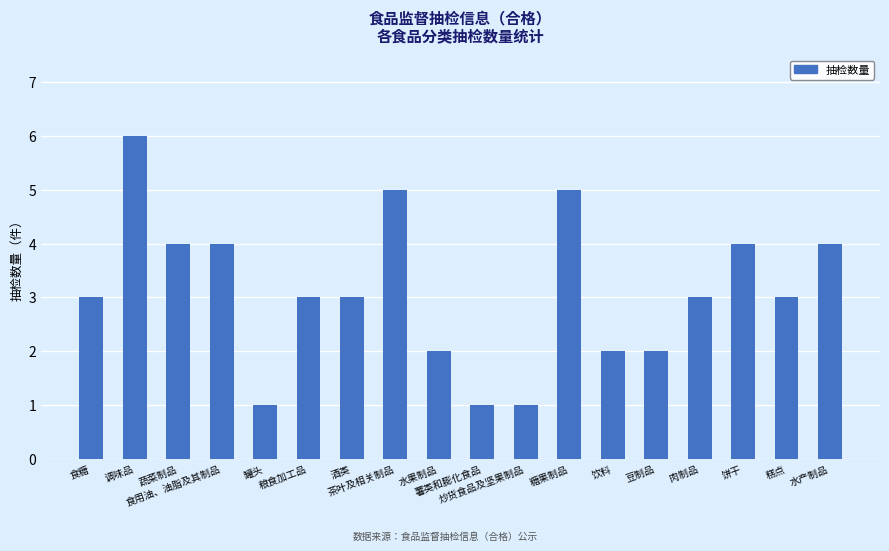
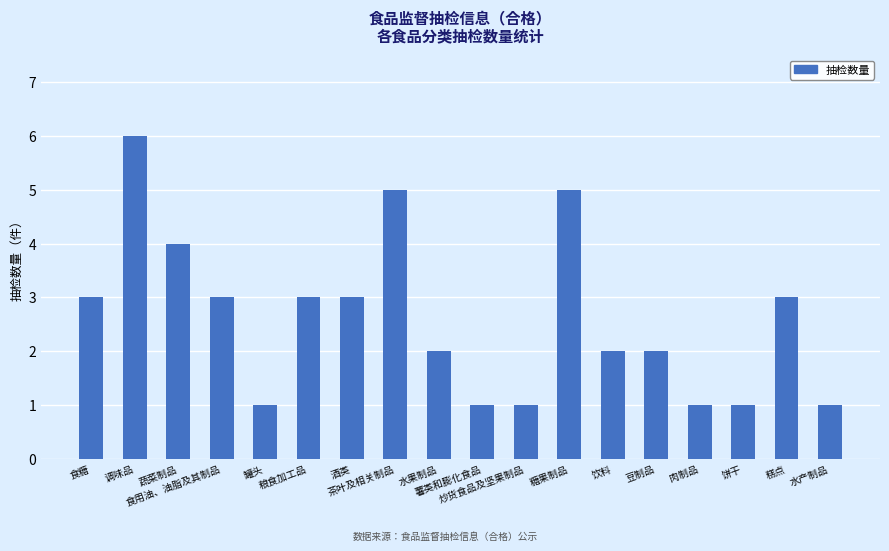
食用油、油脂及其制品: 4 -> 3
肉制品: 3 -> 1
饼干: 4 -> 1
水产制品: 4 -> 1
